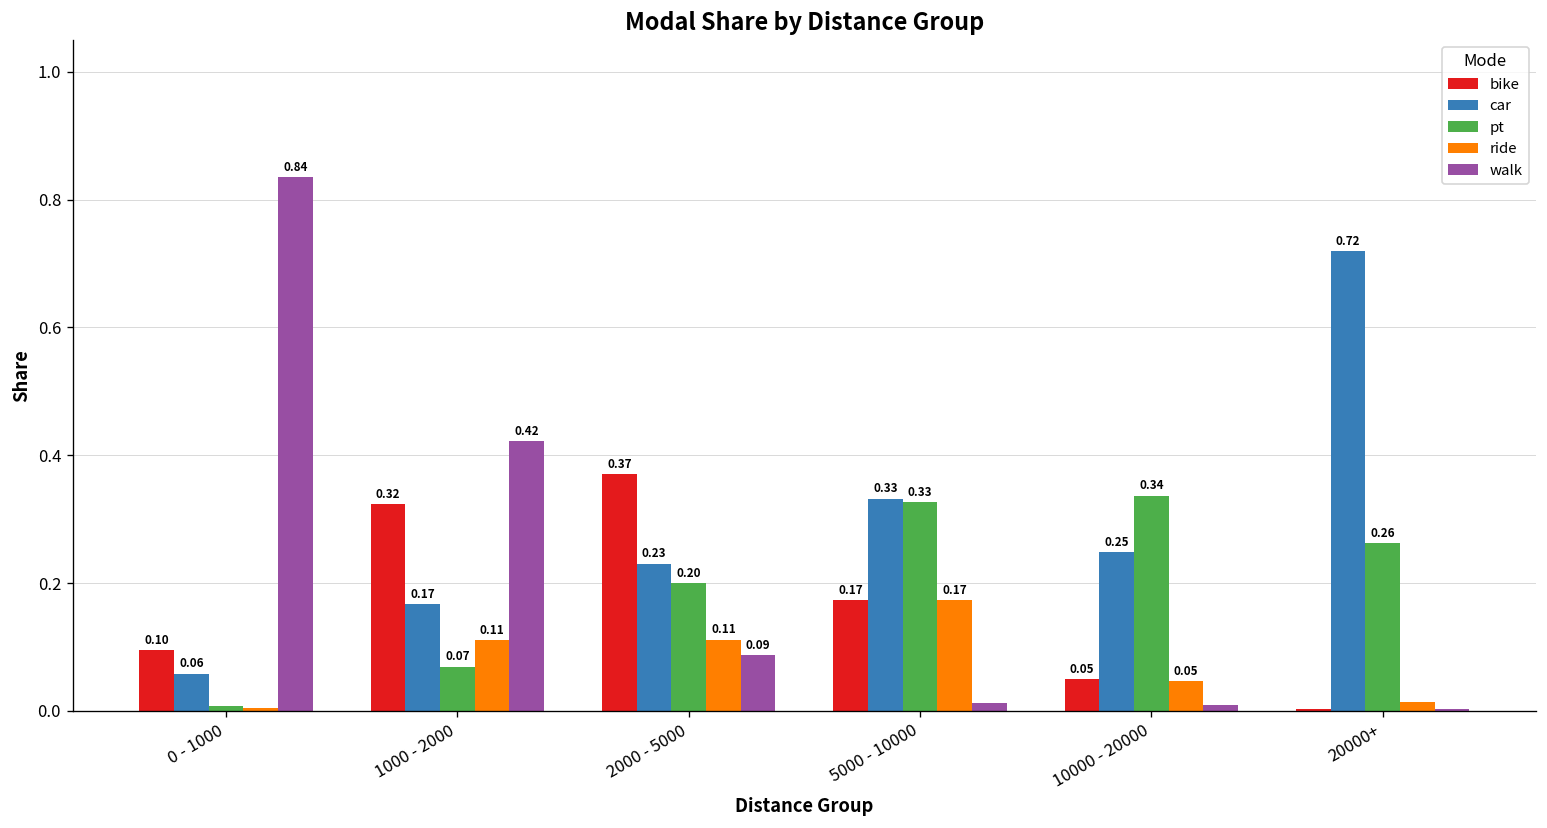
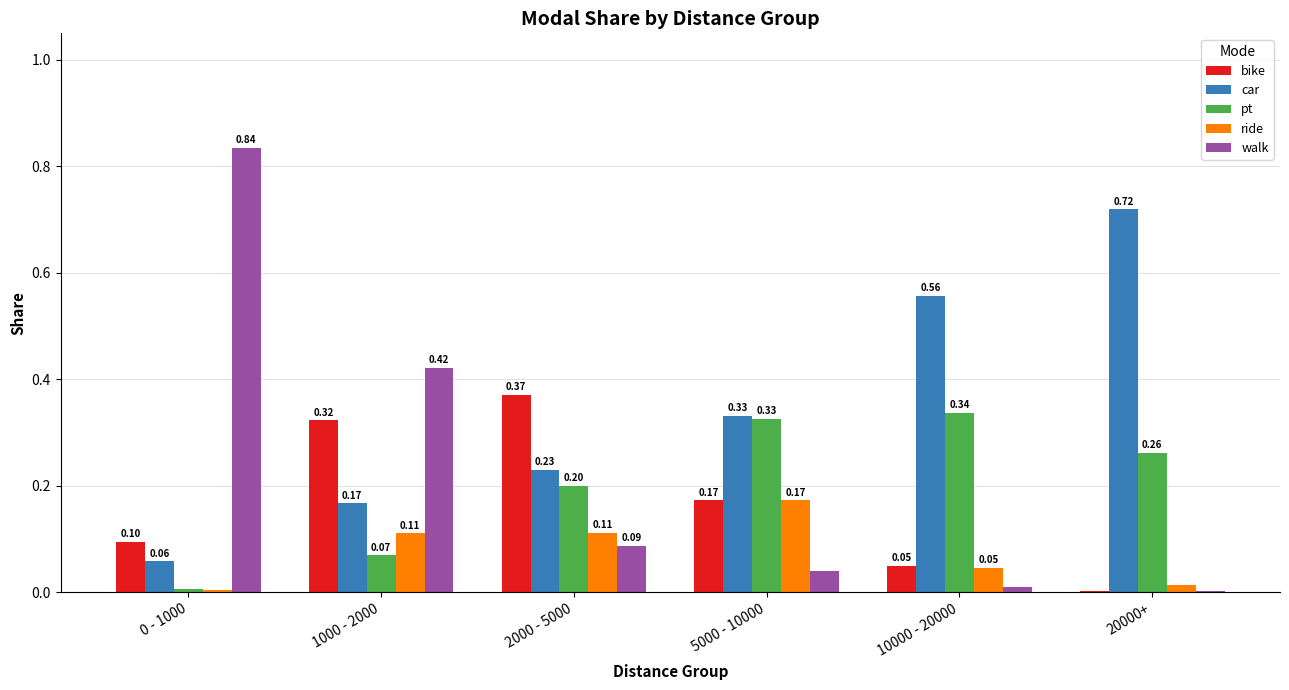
walk, 5000 - 10000: 0.01 -> 0.04
car, 10000 - 20000: 0.25 -> 0.56
